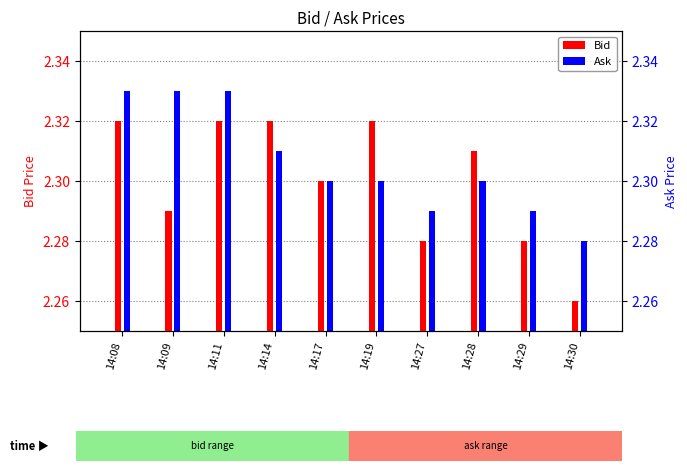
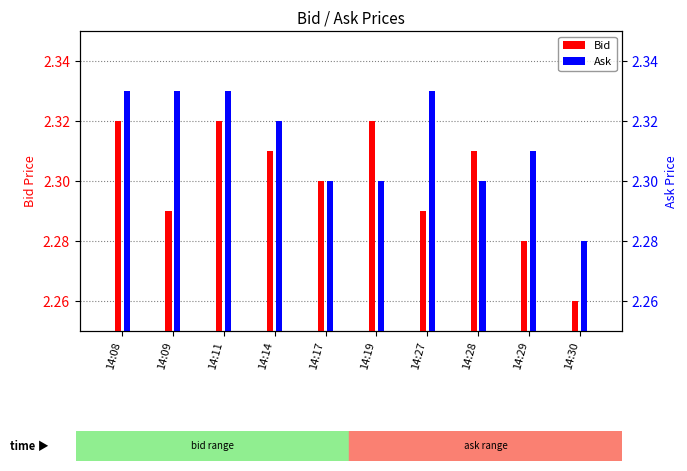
Bid, 14:14: 2.32 -> 2.31
Ask, 14:14: 2.31 -> 2.32
Bid, 14:27: 2.28 -> 2.29
Ask, 14:27: 2.29 -> 2.33
Ask, 14:29: 2.29 -> 2.31
